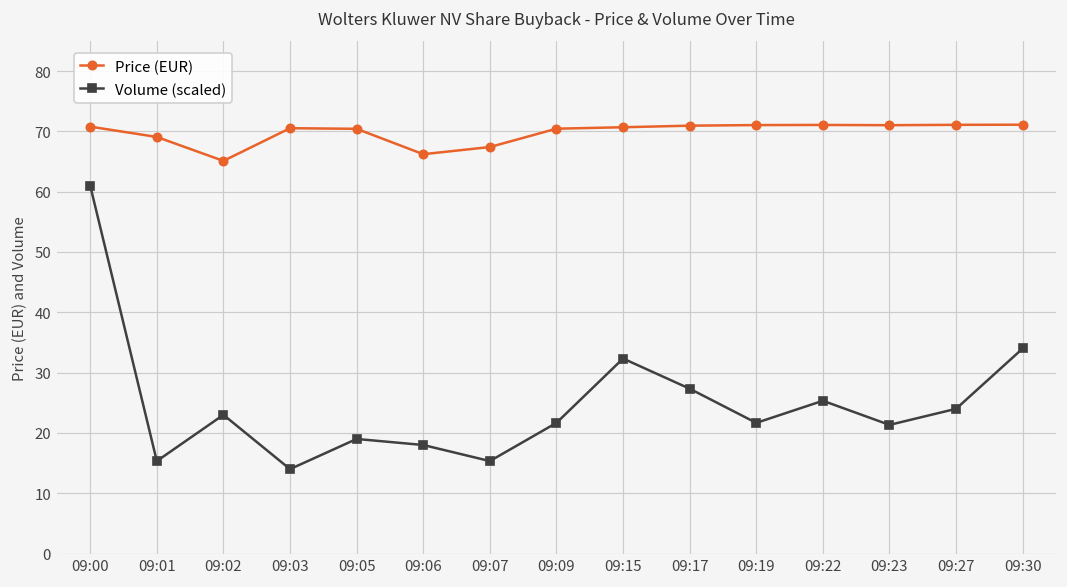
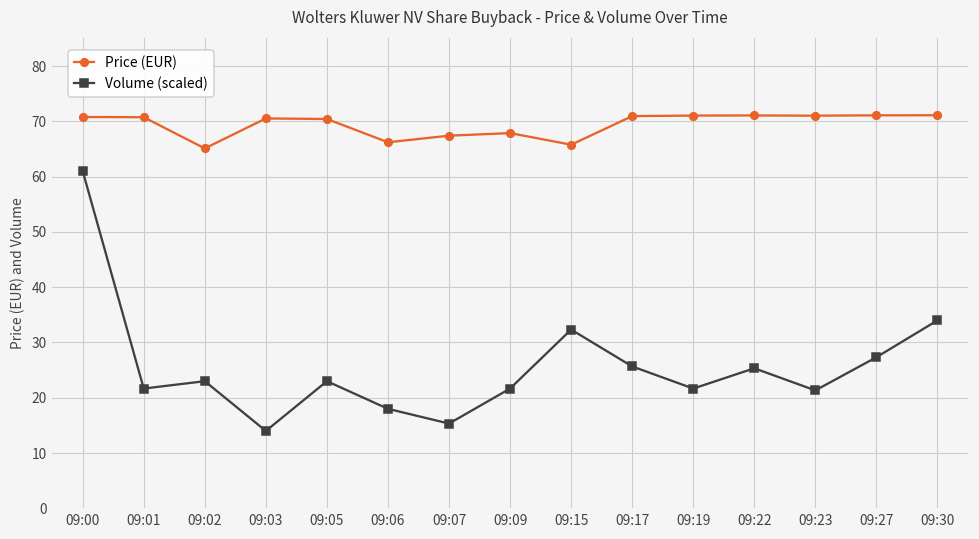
Price (EUR), 09:01: 69 -> 71
Volume (scaled), 09:01: 15 -> 22
Volume (scaled), 09:05: 19 -> 23
Price (EUR), 09:09: 70 -> 68
Price (EUR), 09:15: 71 -> 66
Volume (scaled), 09:17: 27 -> 26
Volume (scaled), 09:27: 24 -> 27
